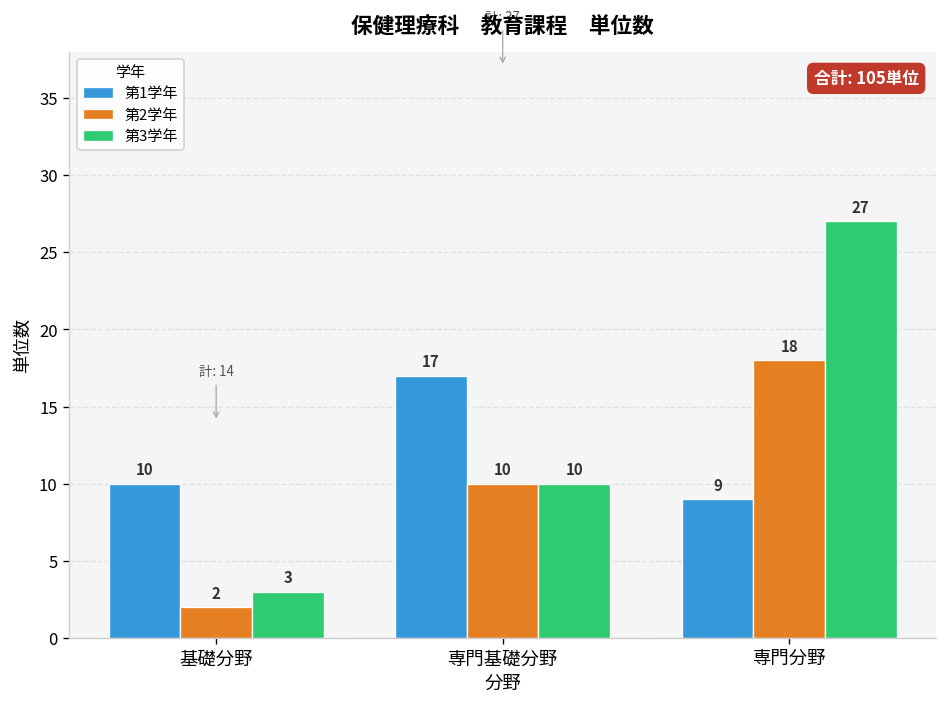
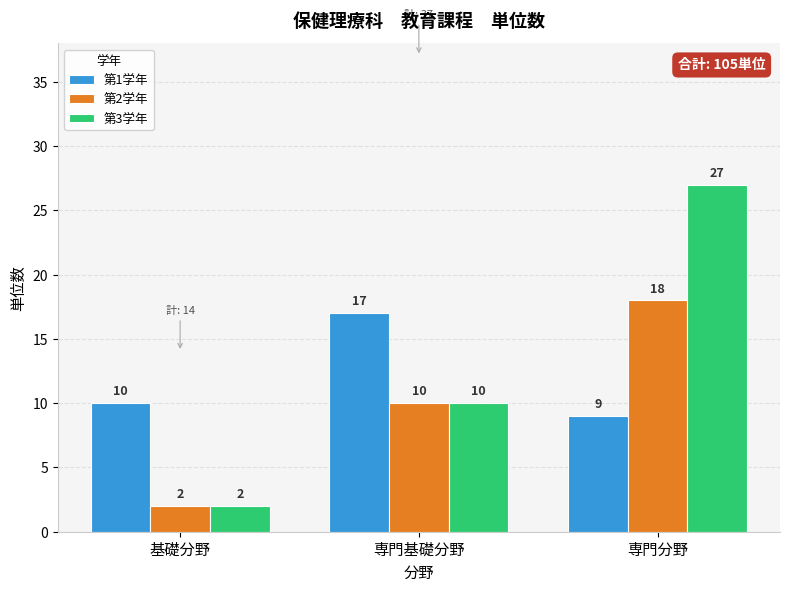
第3学年, 基礎分野: 3 -> 2
